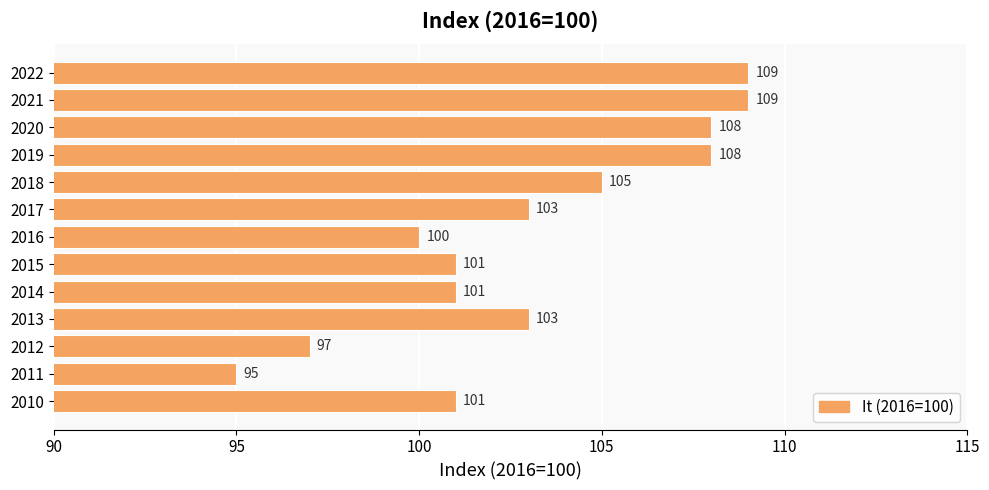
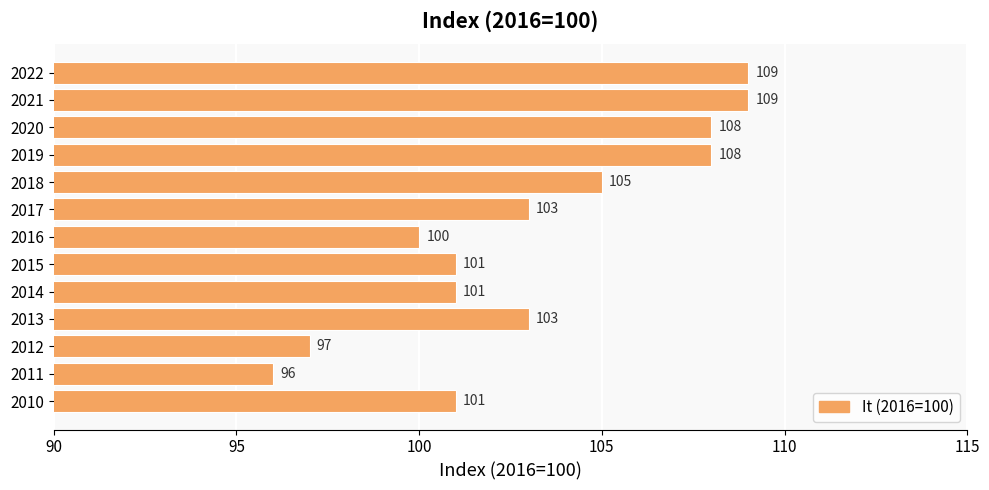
2011: 95 -> 96
